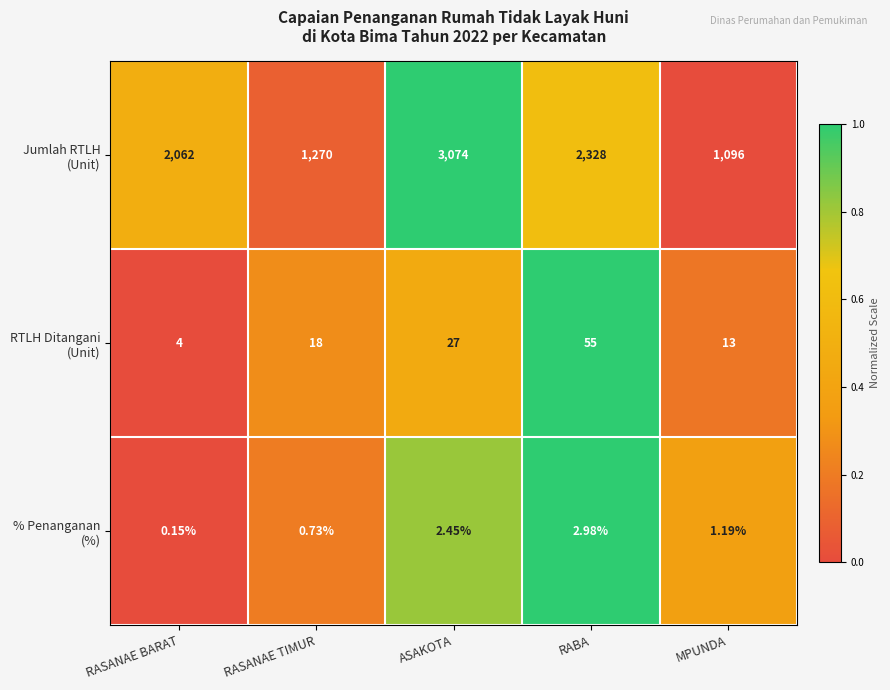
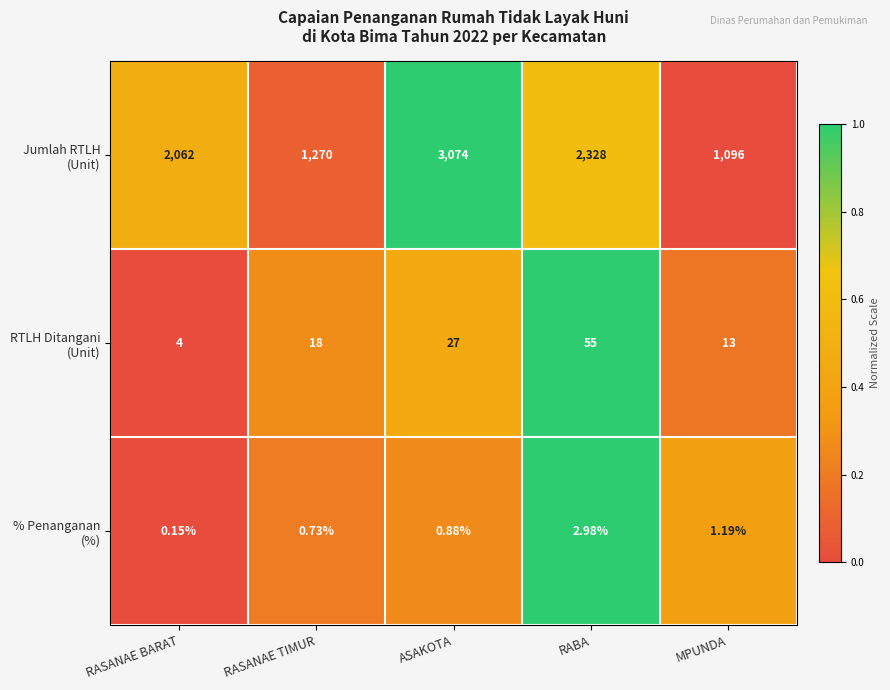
% Penanganan (%), ASAKOTA: 2.45% -> 0.88%
